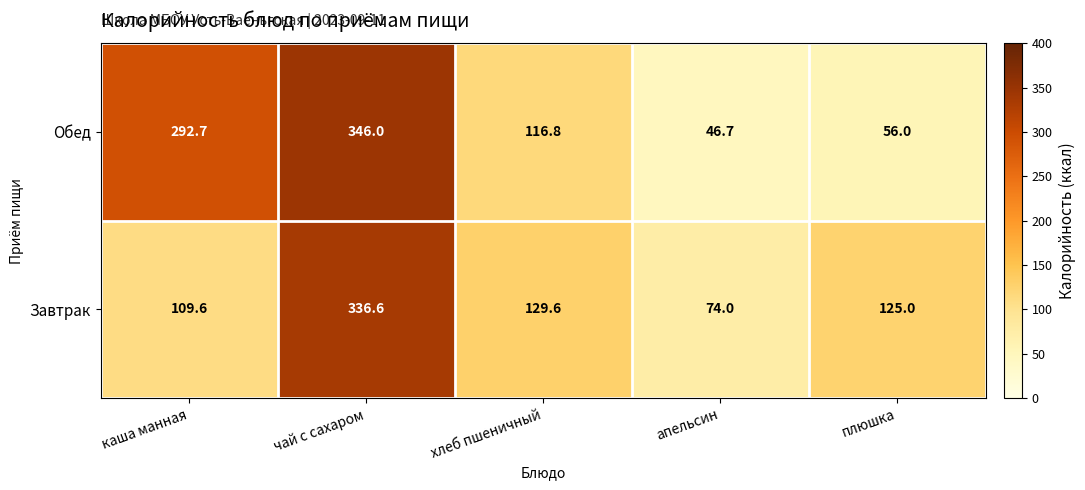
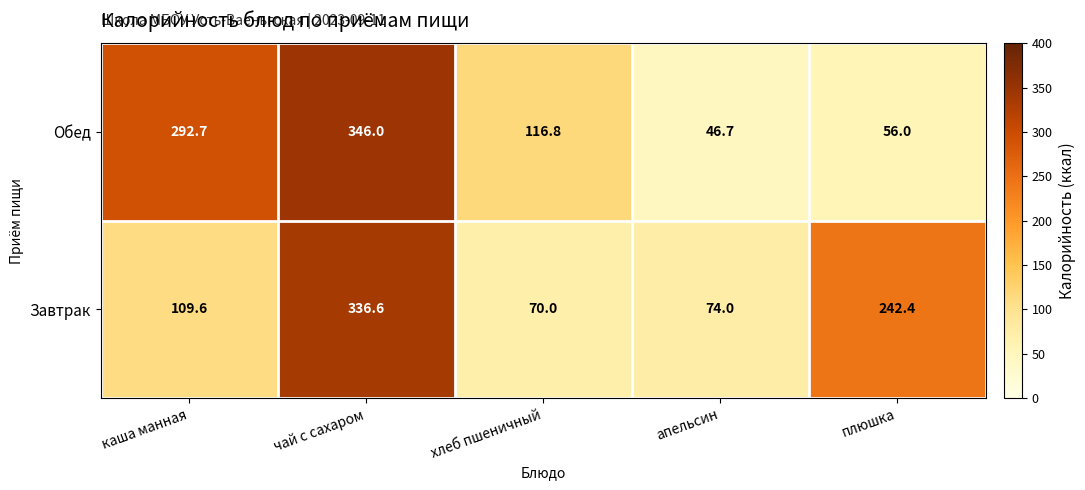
Завтрак, хлеб пшеничный: 129.6 -> 70.0
Завтрак, плюшка: 125.0 -> 242.4
